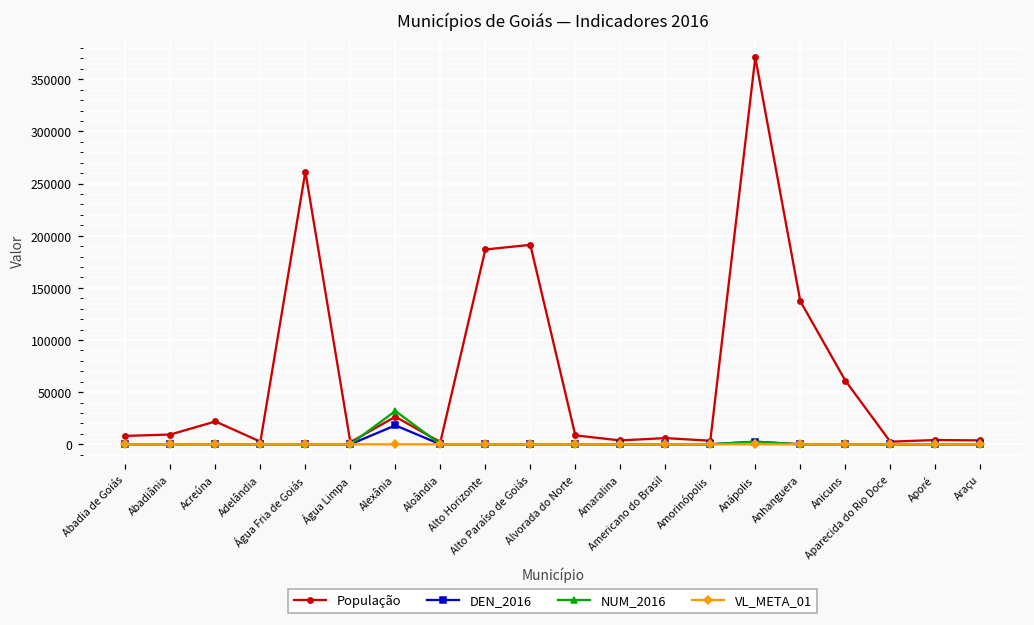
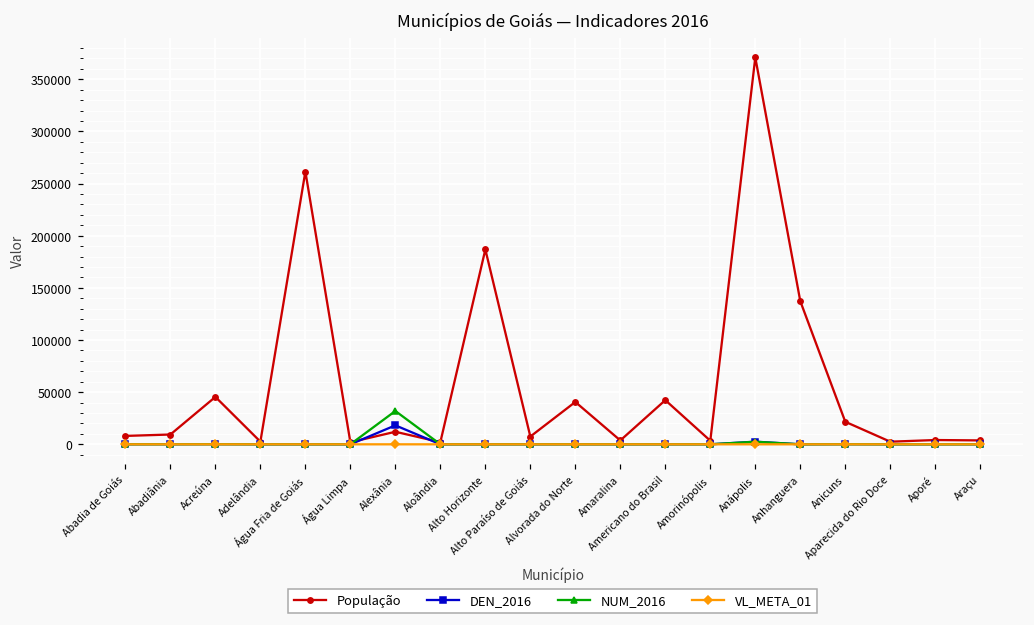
População, Acreúna: 20000 -> 50000
População, Alexânia: 30000 -> 10000
População, Alto Paraíso de Goiás: 190000 -> 10000
População, Alvorada do Norte: 10000 -> 40000
População, Americano do Brasil: 10000 -> 40000
População, Anicuns: 60000 -> 20000
